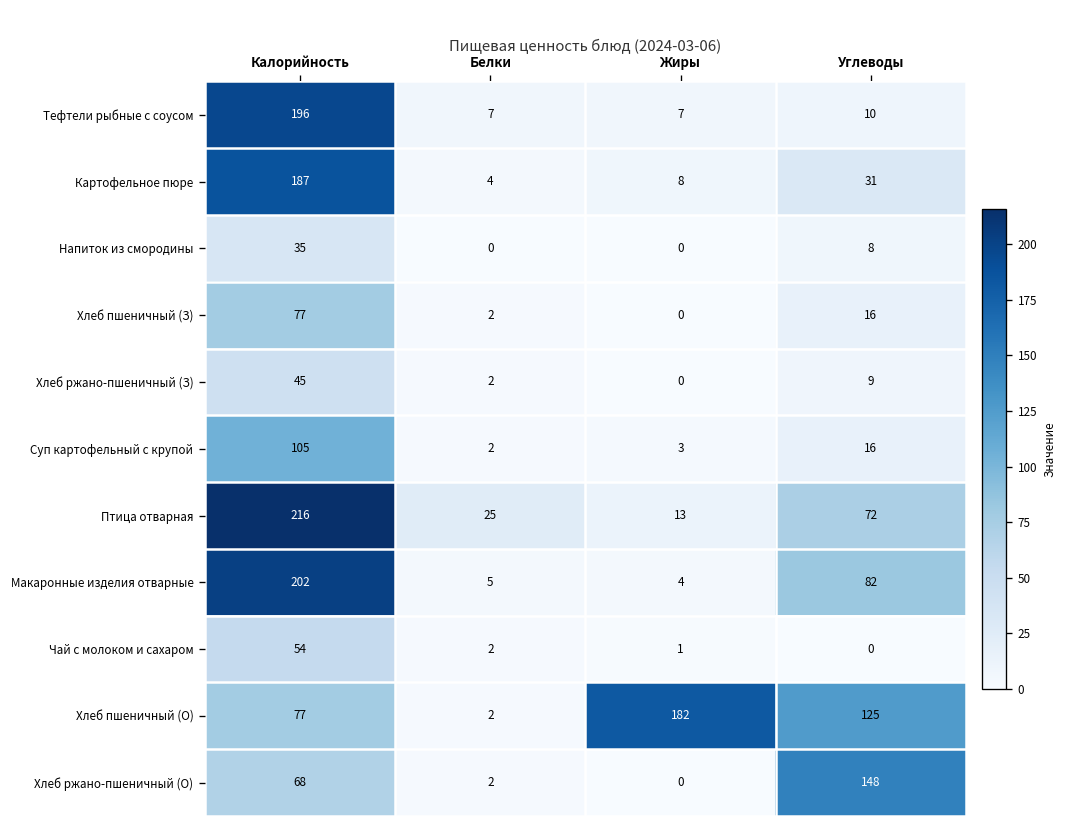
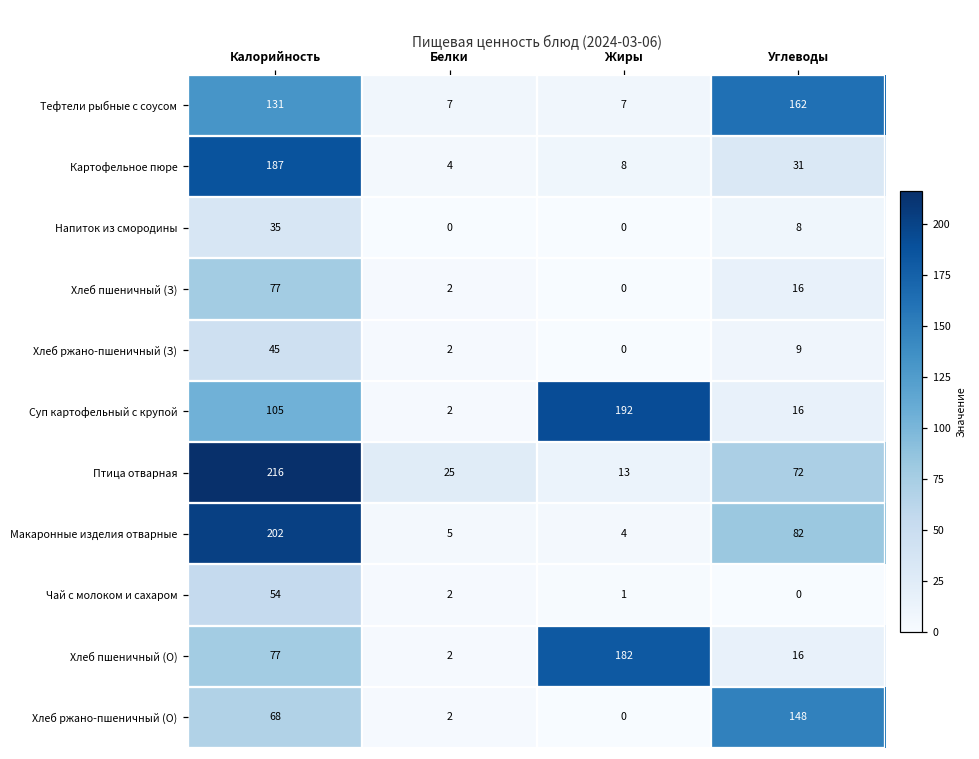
Тефтели рыбные с соусом, Калорийность: 196 -> 131
Тефтели рыбные с соусом, Углеводы: 10 -> 162
Суп картофельный с крупой, Жиры: 3 -> 192
Хлеб пшеничный (О), Углеводы: 125 -> 16
